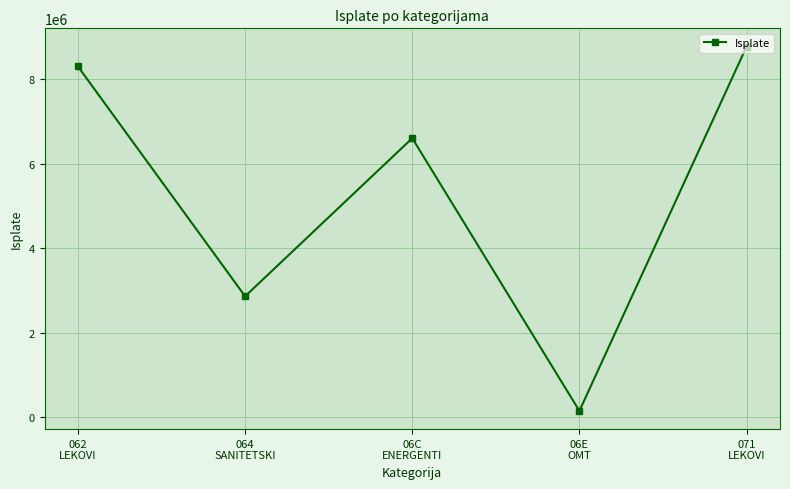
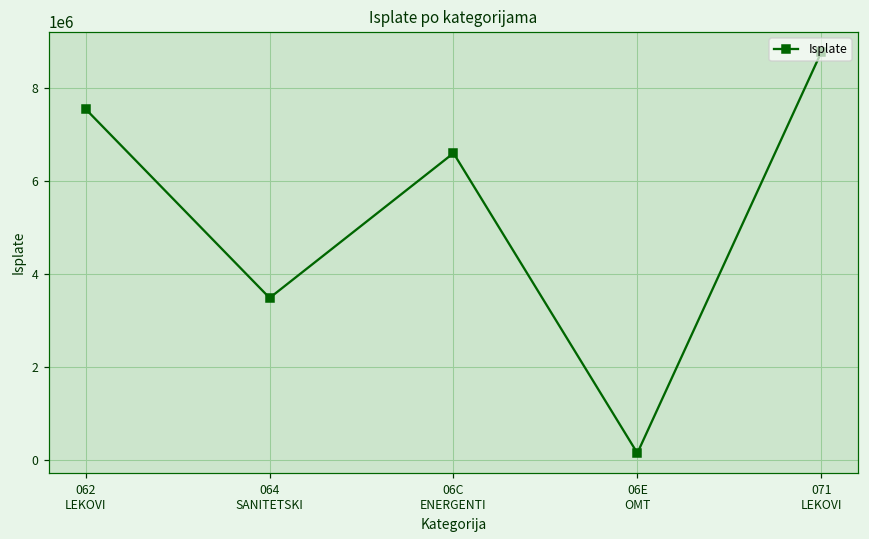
062 LEKOVI: 8300000 -> 7600000
064 SANITETSKI: 2900000 -> 3500000
